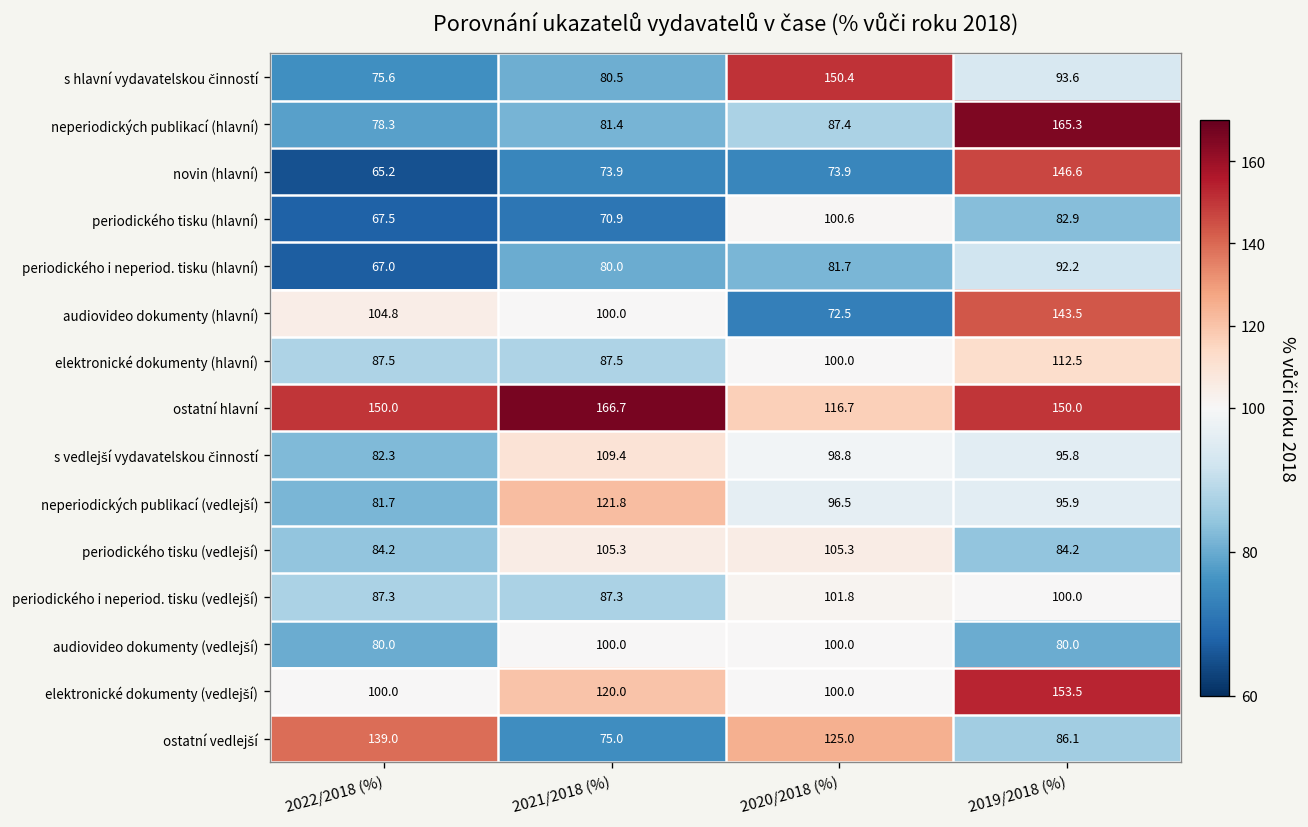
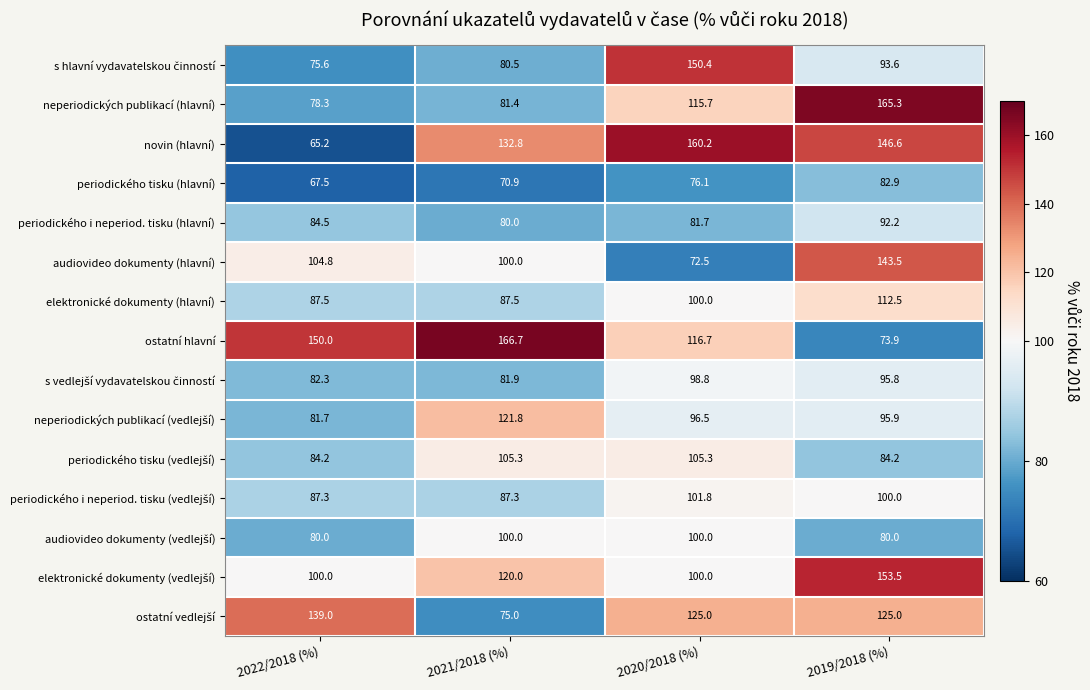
neperiodických publikací (hlavní), 2020/2018 (%): 87.4 -> 115.7
novin (hlavní), 2021/2018 (%): 73.9 -> 132.8
novin (hlavní), 2020/2018 (%): 73.9 -> 160.2
periodického tisku (hlavní), 2020/2018 (%): 100.6 -> 76.1
periodického i neperiod. tisku (hlavní), 2022/2018 (%): 67.0 -> 84.5
ostatní hlavní, 2019/2018 (%): 150.0 -> 73.9
s vedlejší vydavatelskou činností, 2021/2018 (%): 109.4 -> 81.9
ostatní vedlejší, 2019/2018 (%): 86.1 -> 125.0
